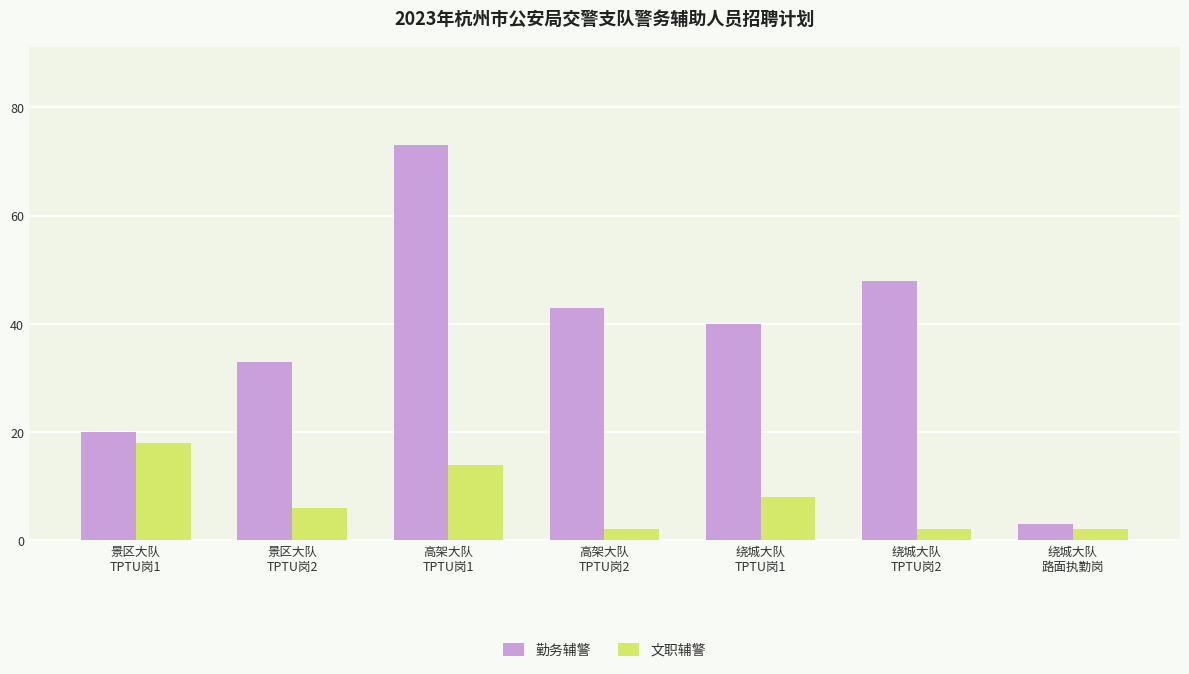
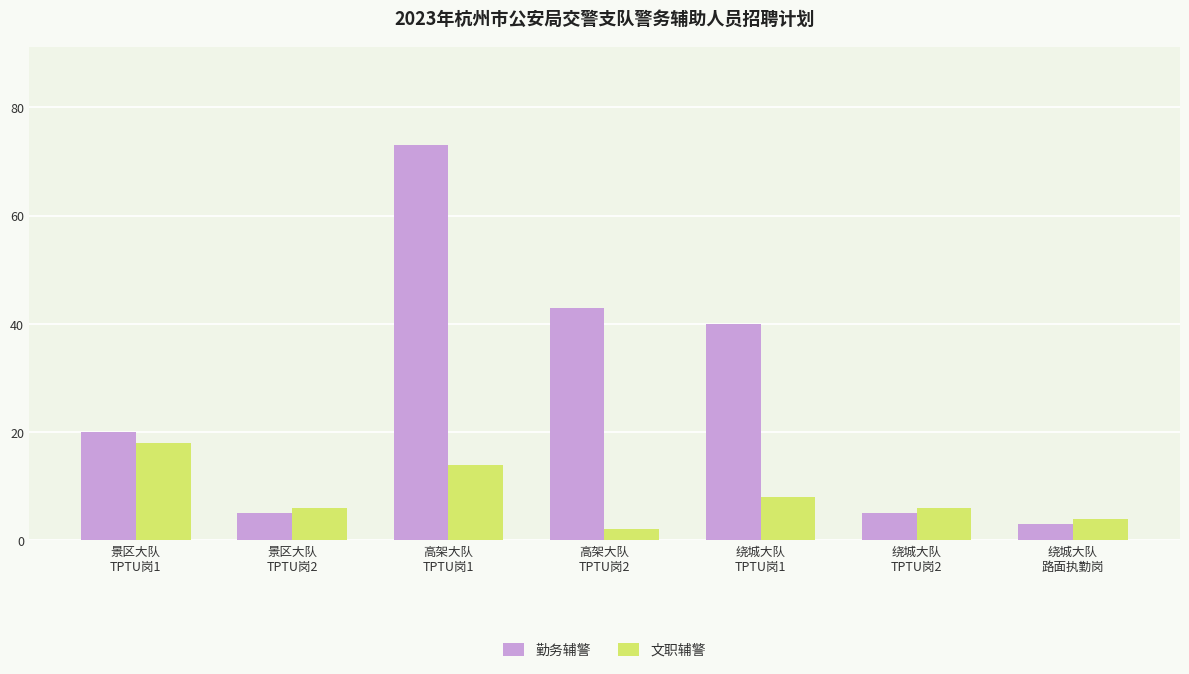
勤务辅警, 景区大队 TPTU岗2: 33 -> 5
勤务辅警, 绕城大队 TPTU岗2: 48 -> 5
文职辅警, 绕城大队 TPTU岗2: 2 -> 6
文职辅警, 绕城大队 路面执勤岗: 2 -> 4
